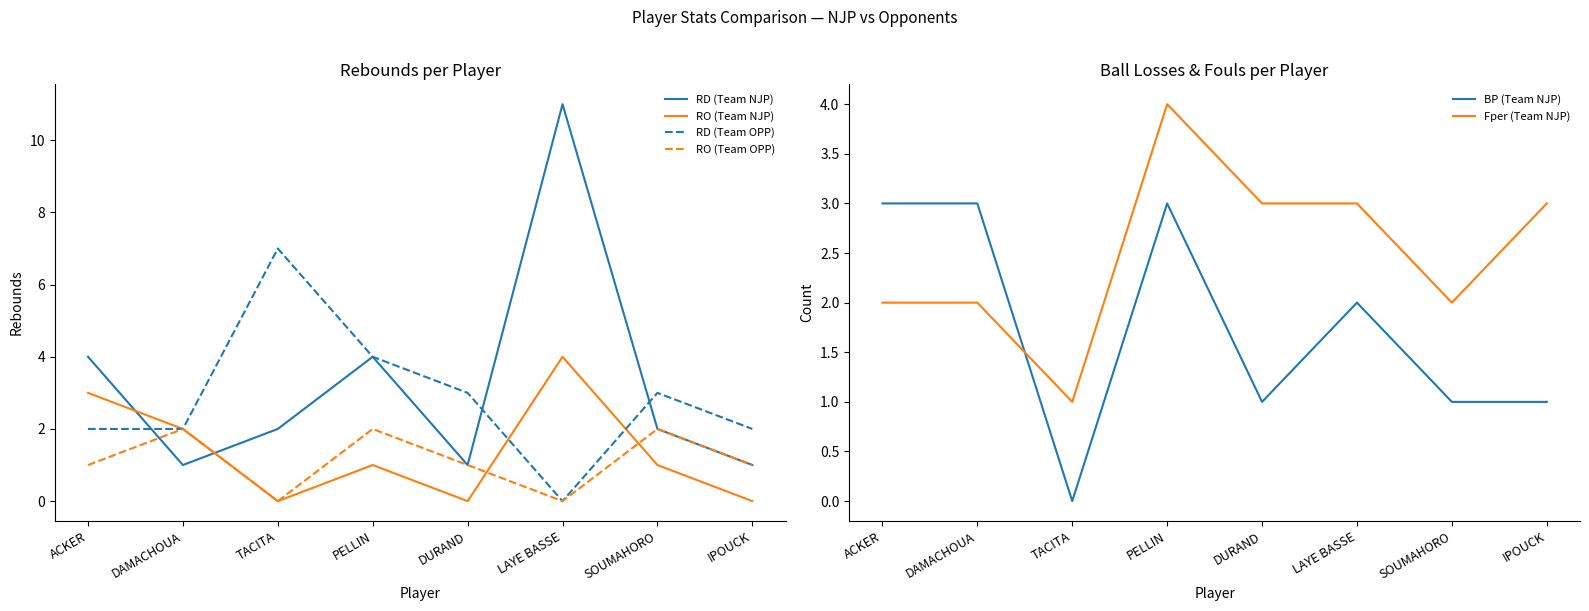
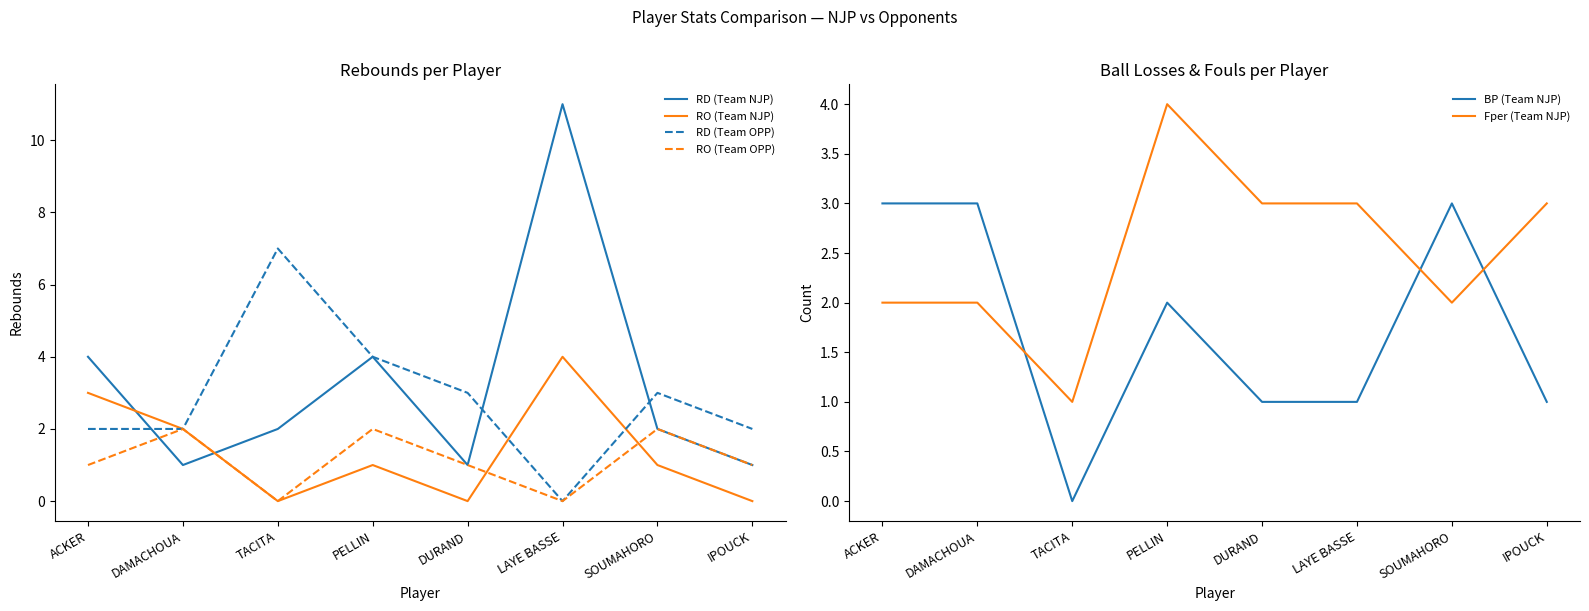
Ball Losses & Fouls per Player, BP (Team NJP), PELLIN: 3 -> 2
Ball Losses & Fouls per Player, BP (Team NJP), LAYE BASSE: 2 -> 1
Ball Losses & Fouls per Player, BP (Team NJP), SOUMAHORO: 1 -> 3
